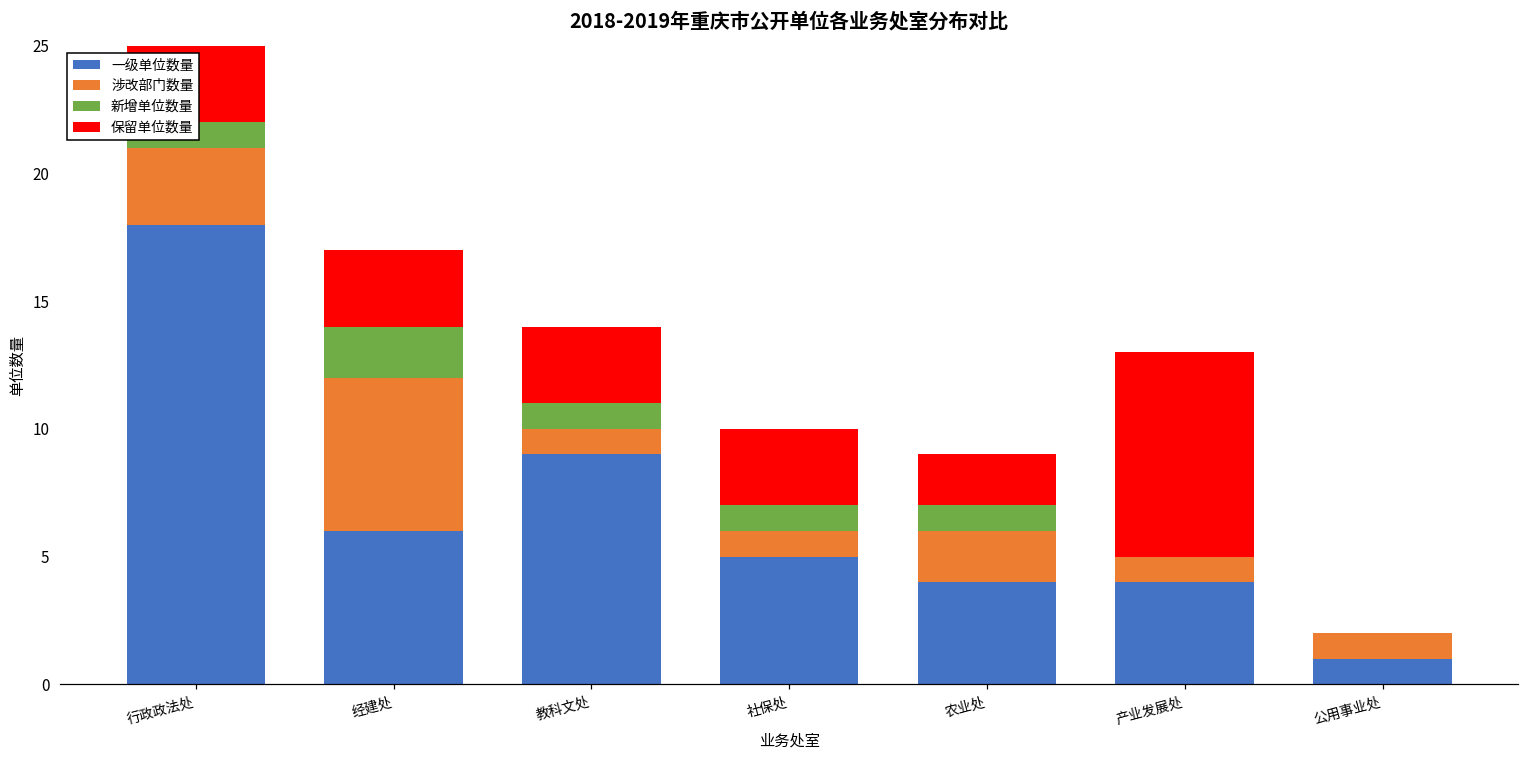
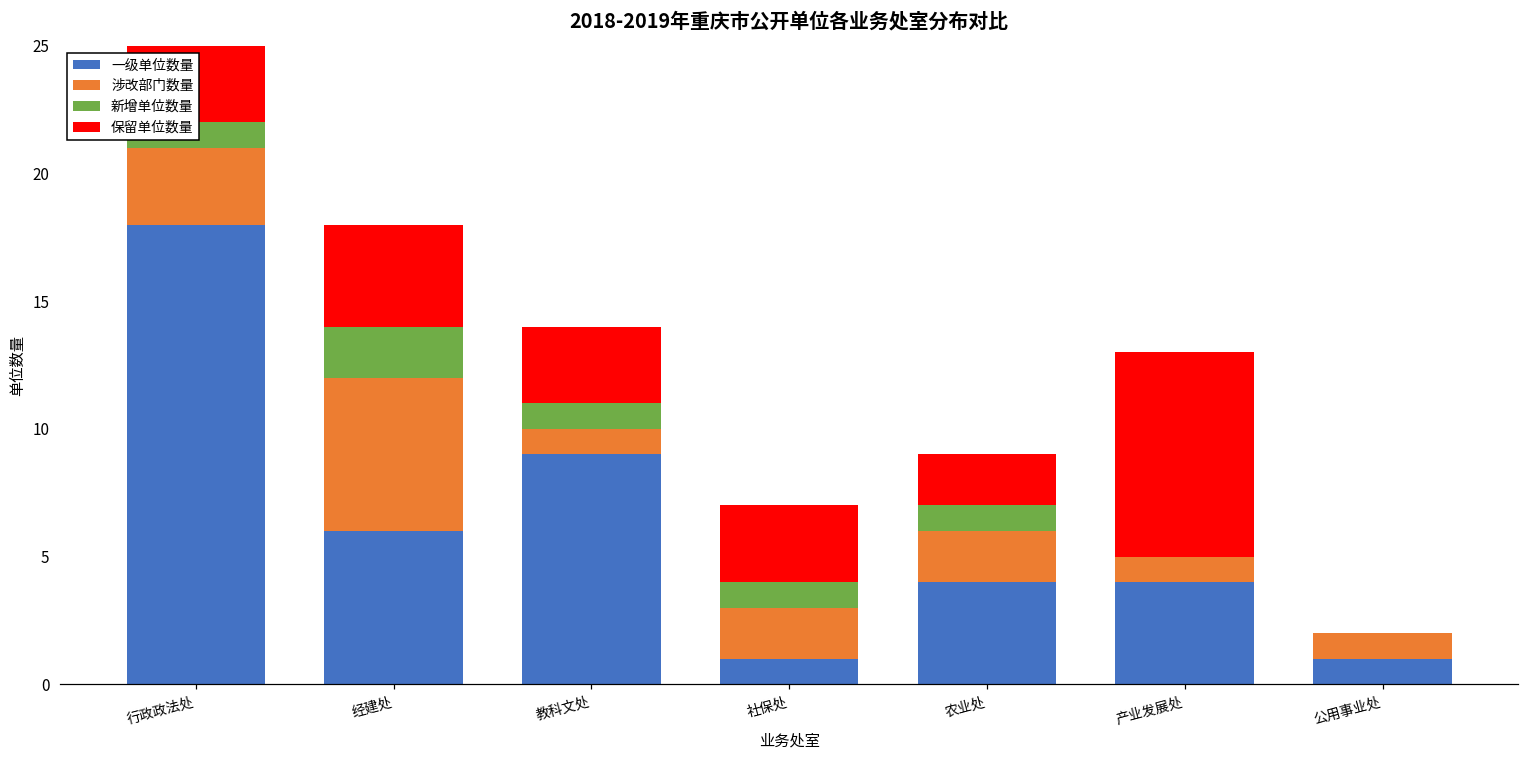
保留单位数量, 经建处: 3 -> 4
一级单位数量, 社保处: 5 -> 1
涉改部门数量, 社保处: 1 -> 2
